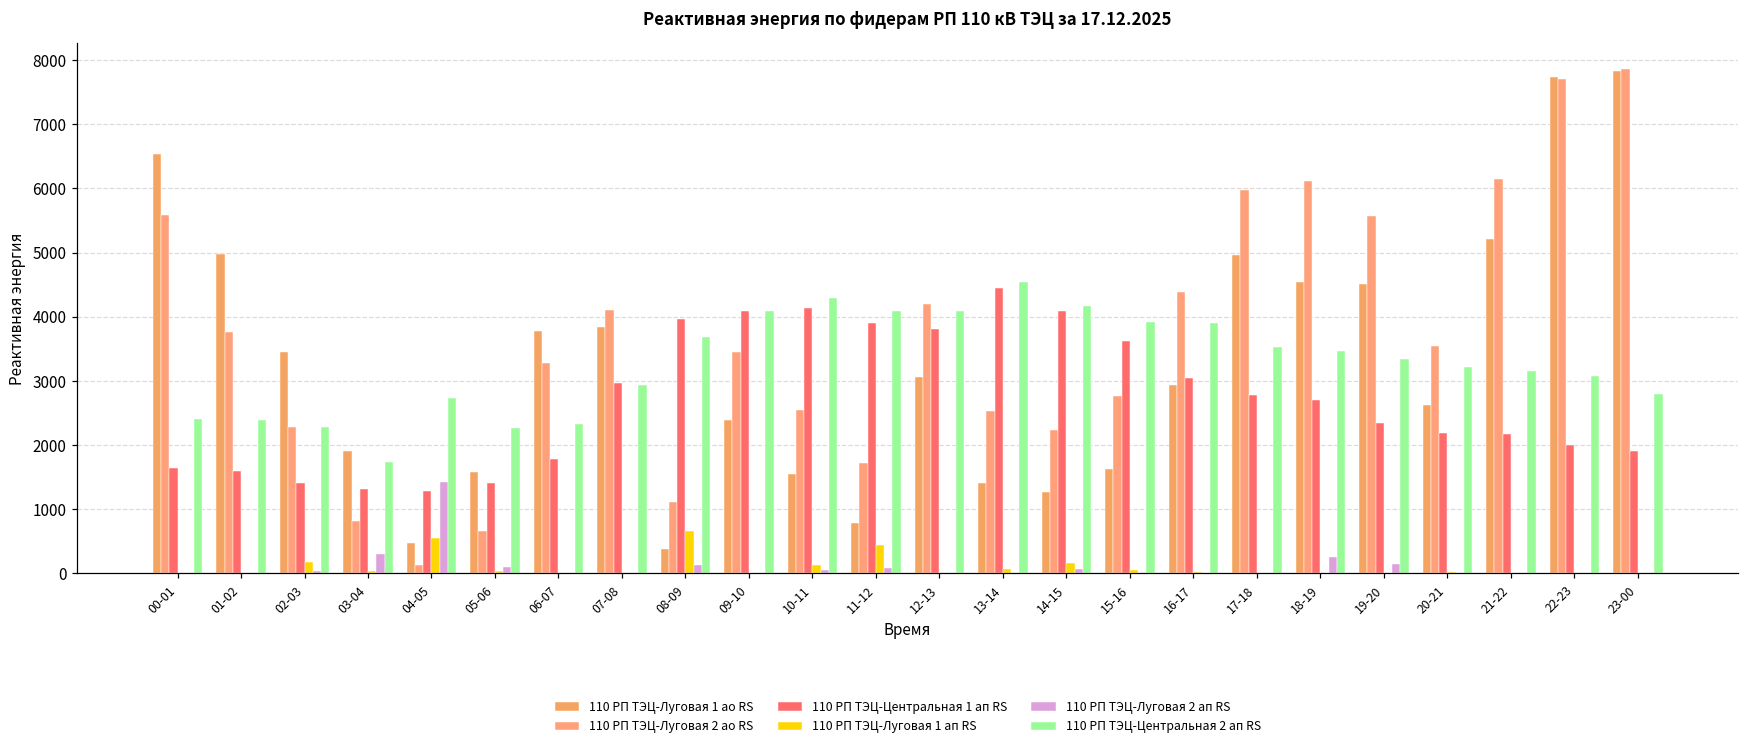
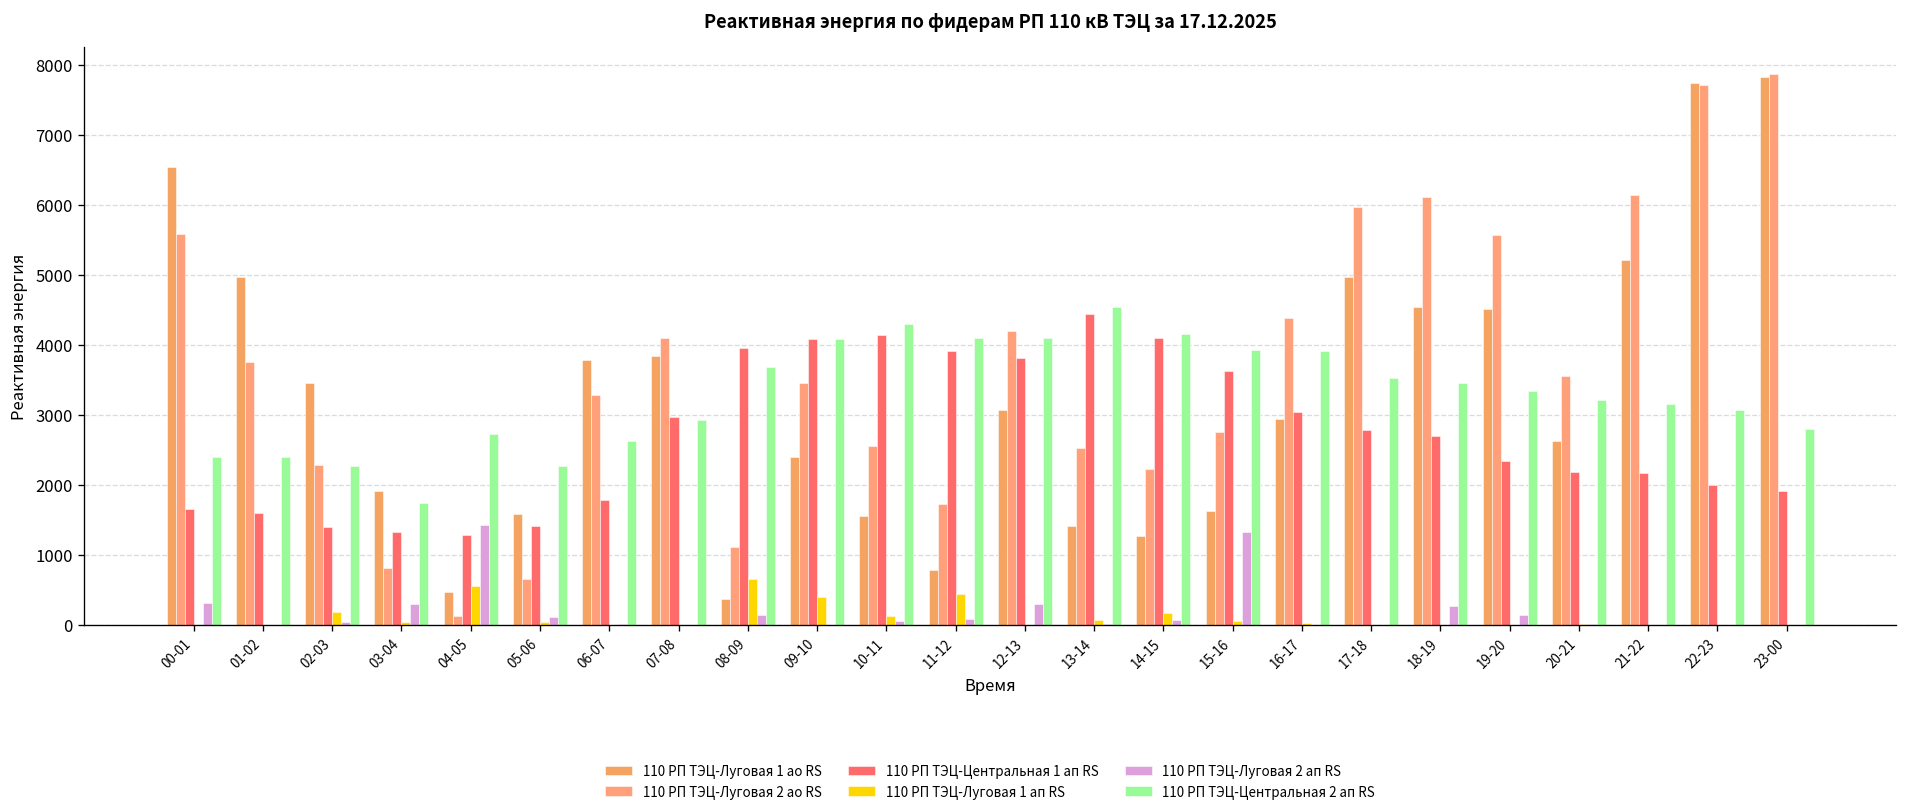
110 РП ТЭЦ-Луговая 2 ап RS, 00-01: 0 -> 300
110 РП ТЭЦ-Центральная 2 ап RS, 06-07: 2300 -> 2600
110 РП ТЭЦ-Луговая 1 ап RS, 09-10: 0 -> 400
110 РП ТЭЦ-Луговая 2 ап RS, 12-13: 0 -> 300
110 РП ТЭЦ-Луговая 2 ап RS, 15-16: 0 -> 1300
